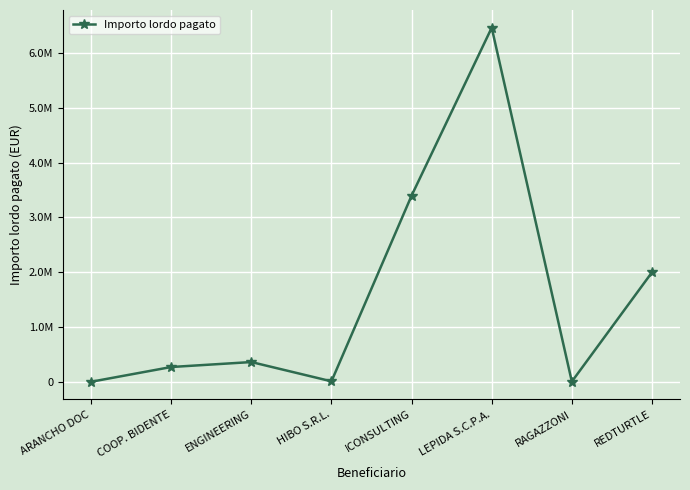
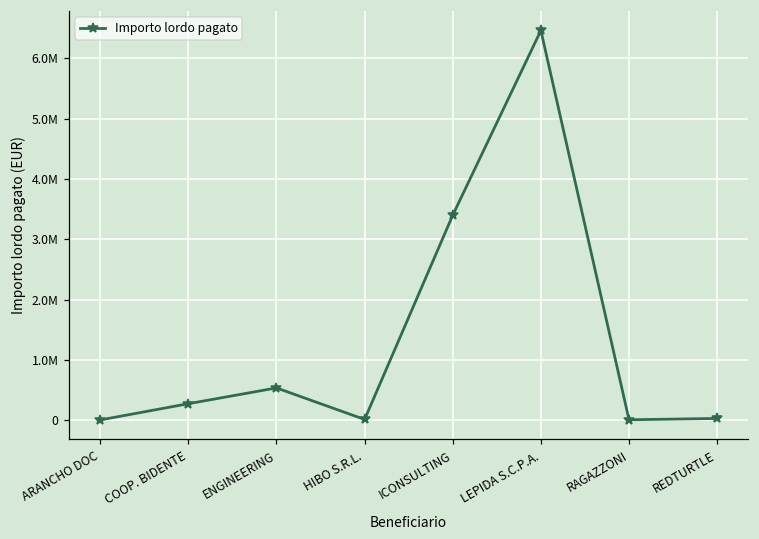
ENGINEERING: 400000 -> 500000
REDTURTLE: 2000000 -> 0
